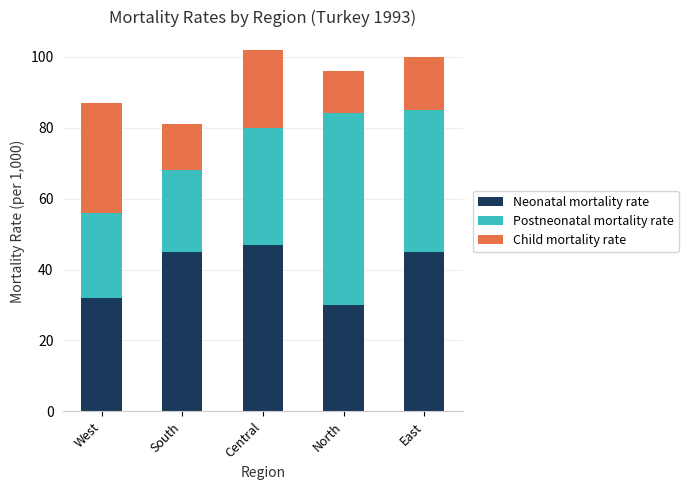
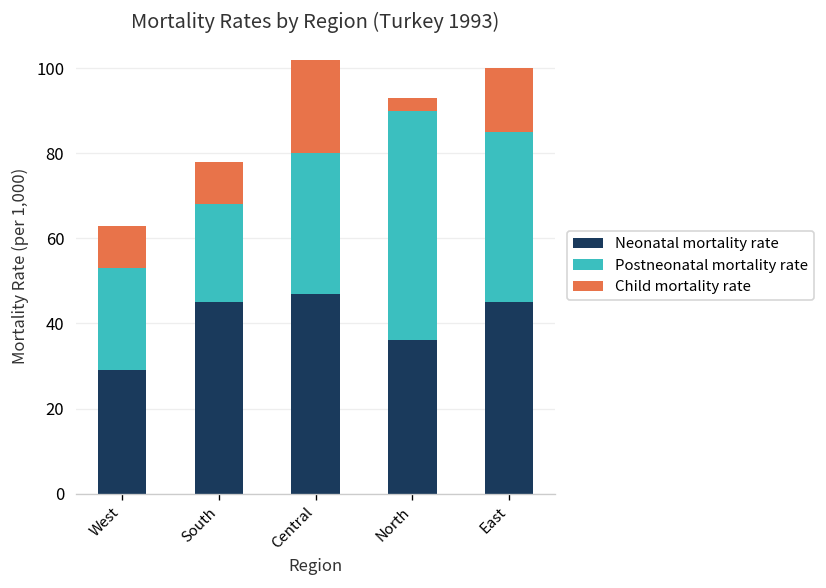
Neonatal mortality rate, West: 32 -> 29
Child mortality rate, West: 31 -> 10
Child mortality rate, South: 13 -> 10
Neonatal mortality rate, North: 30 -> 36
Child mortality rate, North: 12 -> 3
